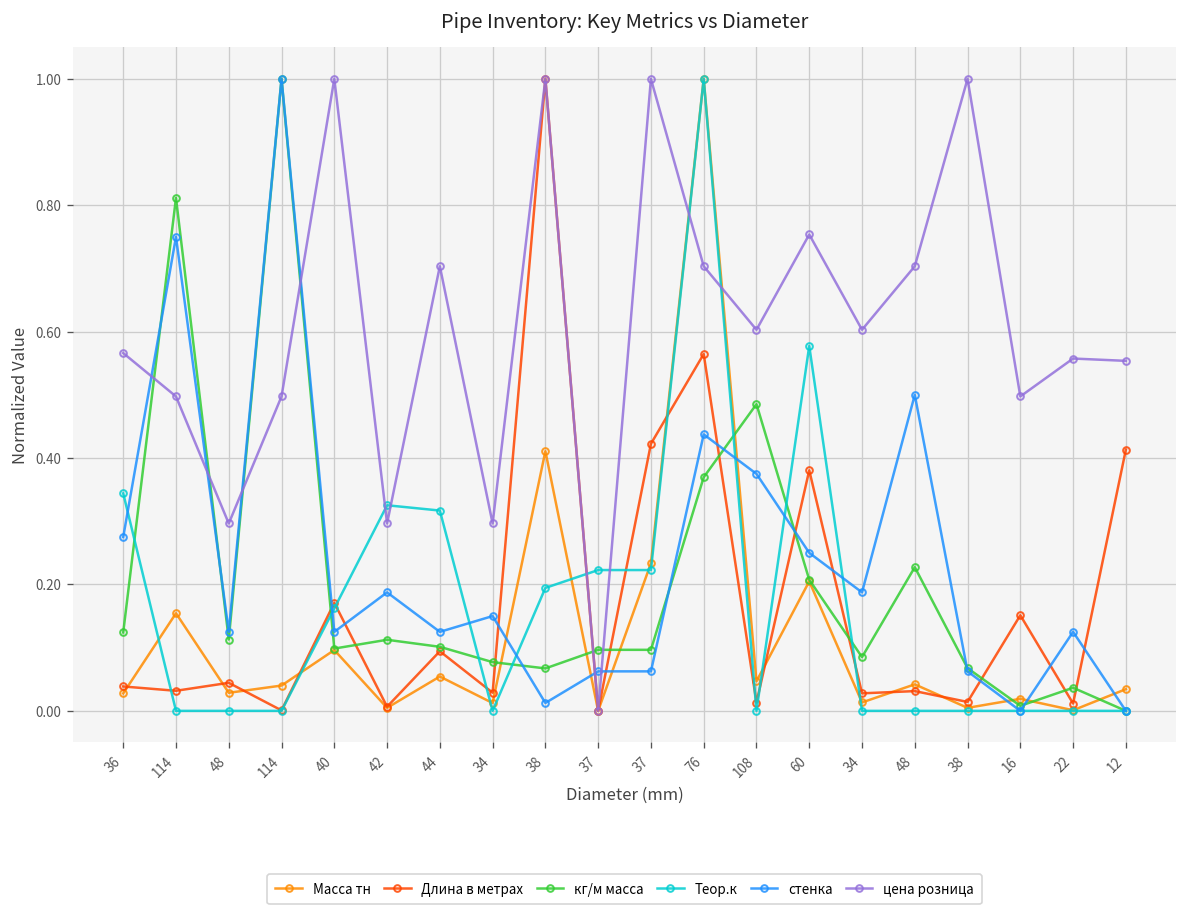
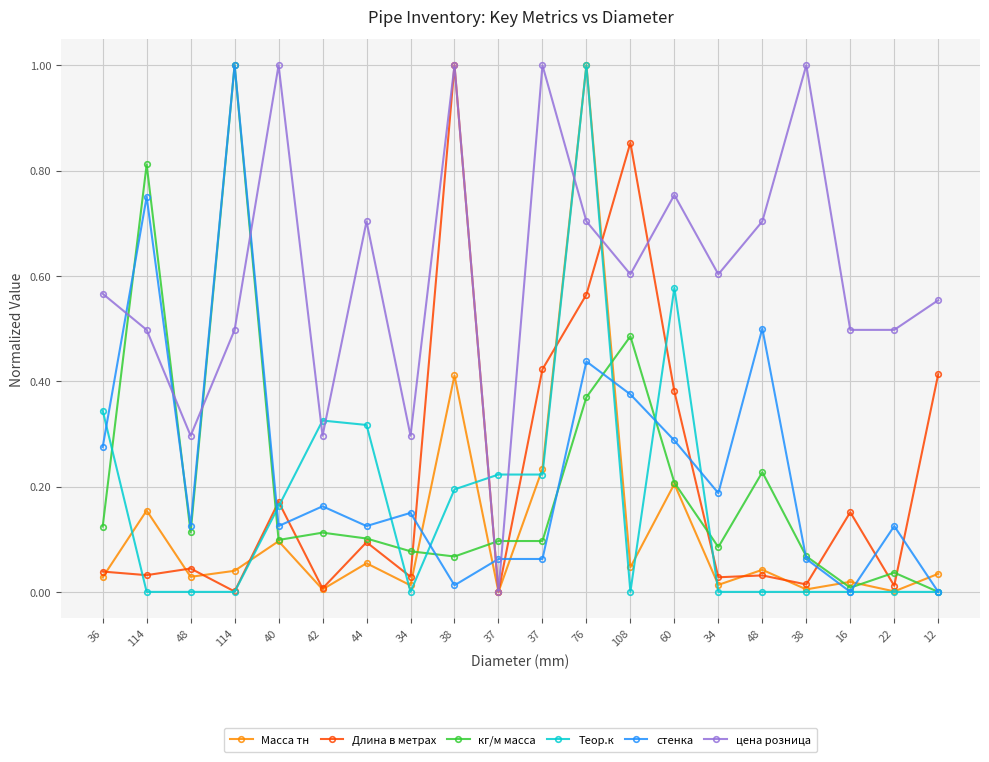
стенка, 42: 0.19 -> 0.16
Длина в метрах, 108: 0.01 -> 0.85
стенка, 60: 0.25 -> 0.29
цена розница, 22: 0.56 -> 0.50
